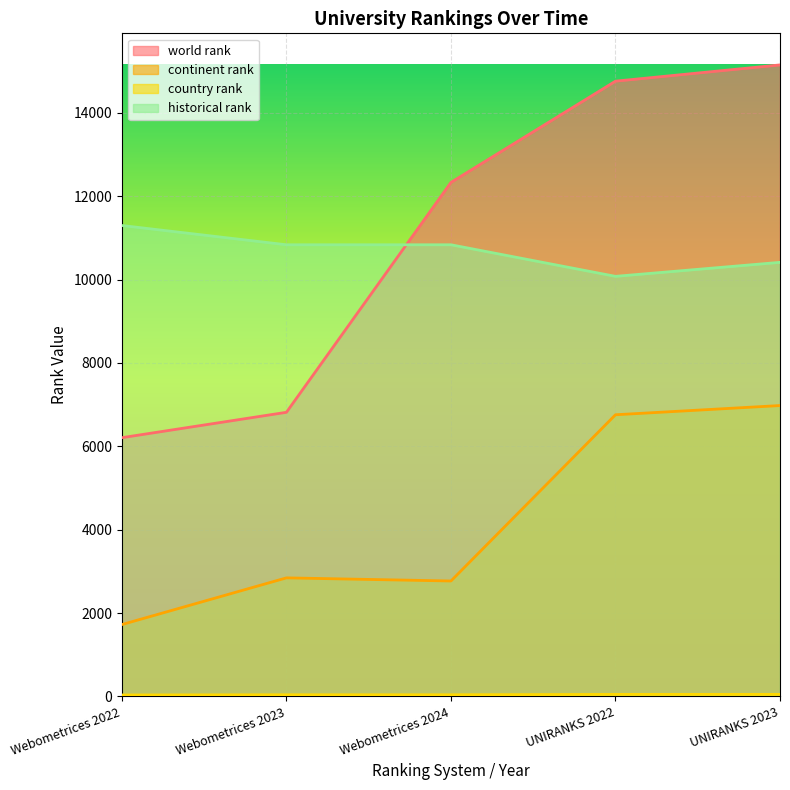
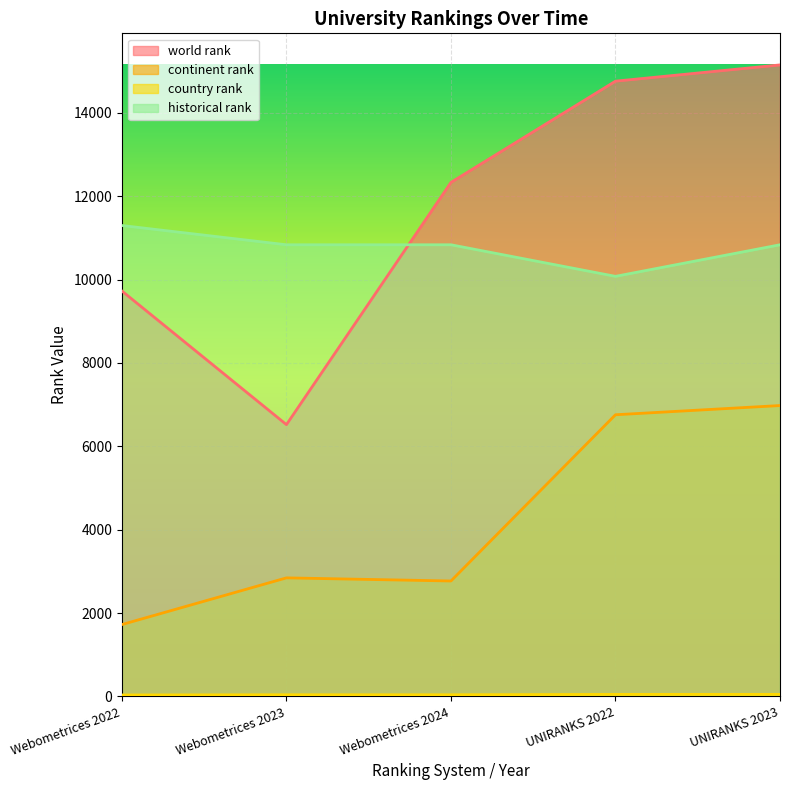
world rank, Webometrices 2022: 6200 -> 9700
world rank, Webometrices 2023: 6800 -> 6500
historical rank, UNIRANKS 2023: 10400 -> 10800
